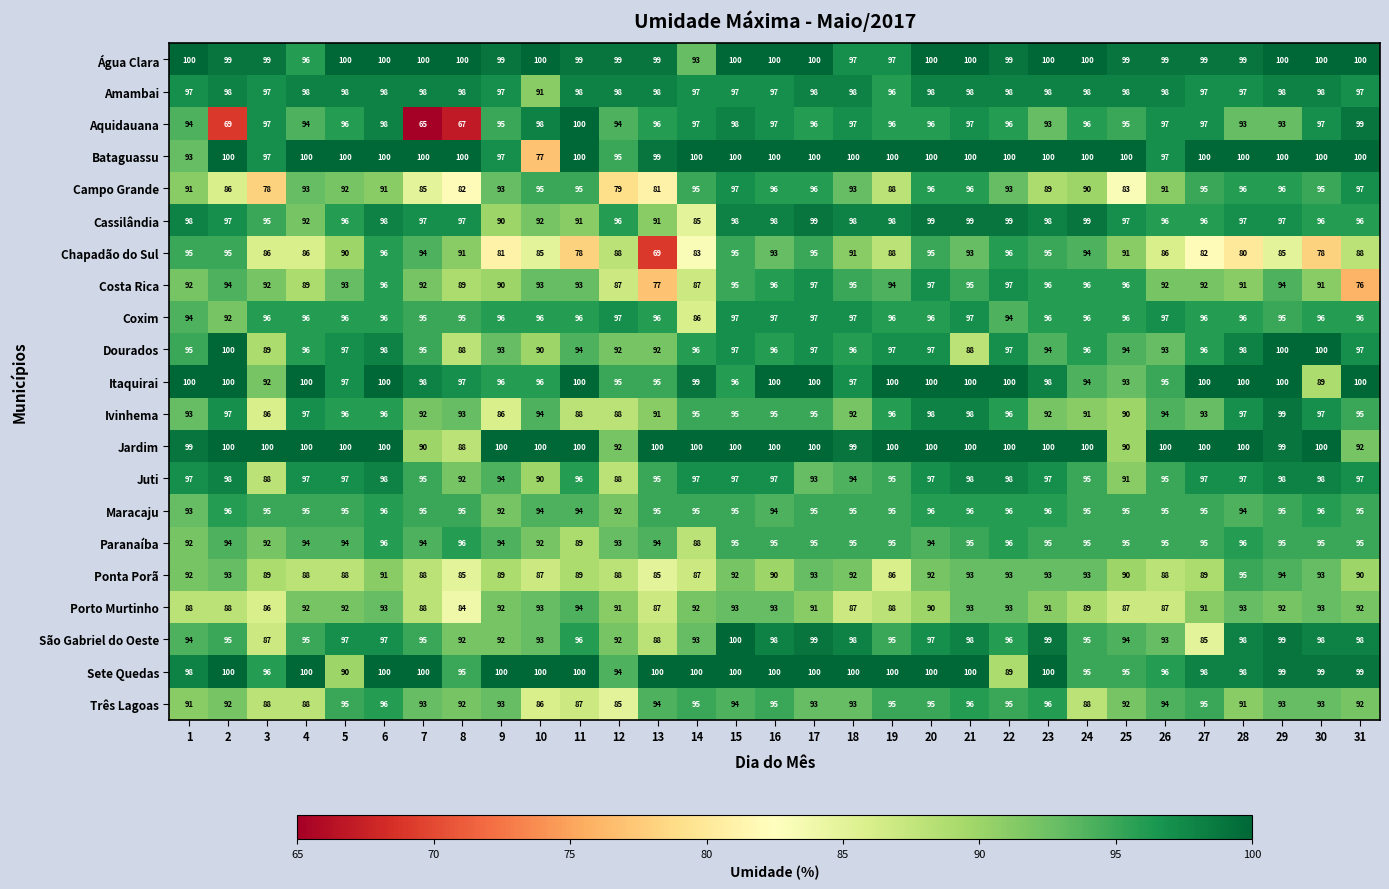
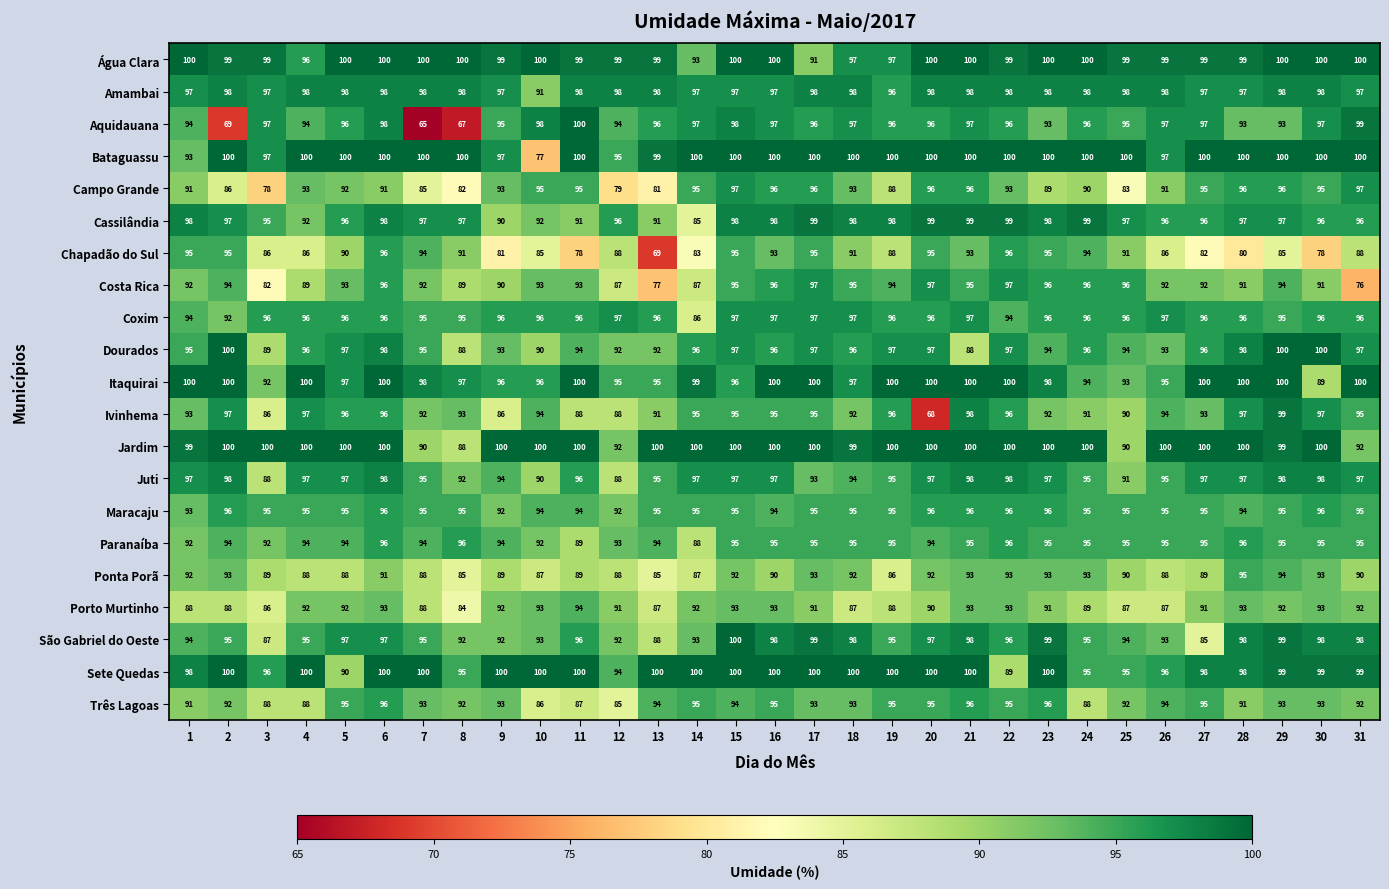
Água Clara, 17: 100 -> 91
Costa Rica, 3: 92 -> 82
Ivinhema, 20: 98 -> 68
